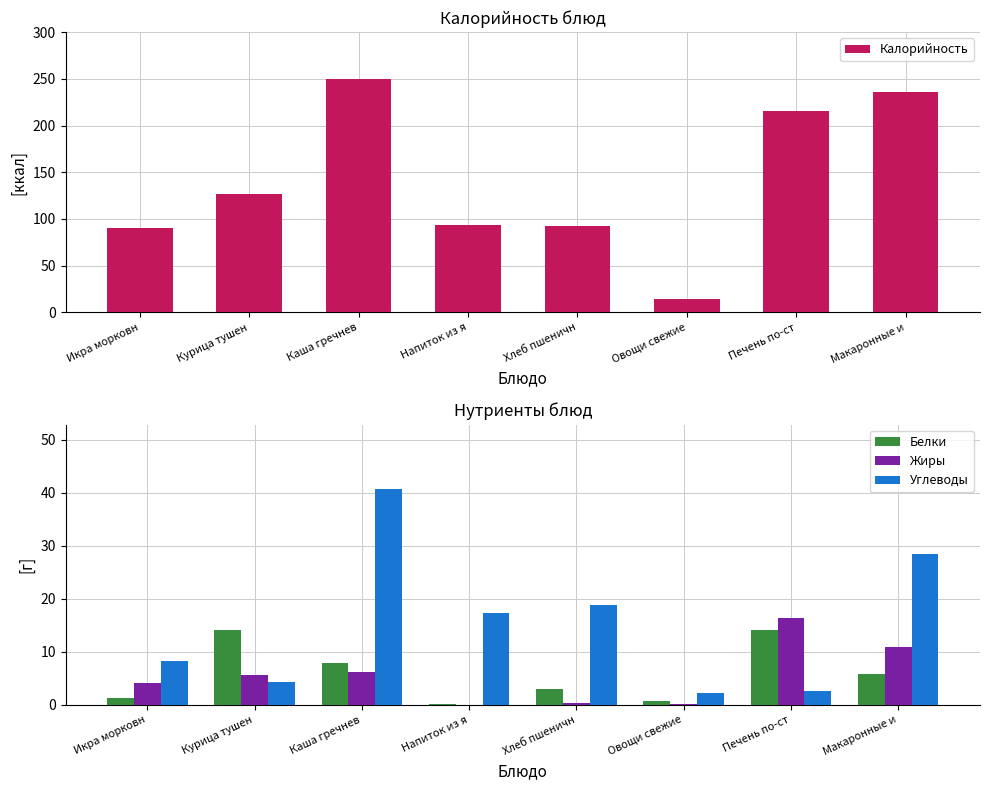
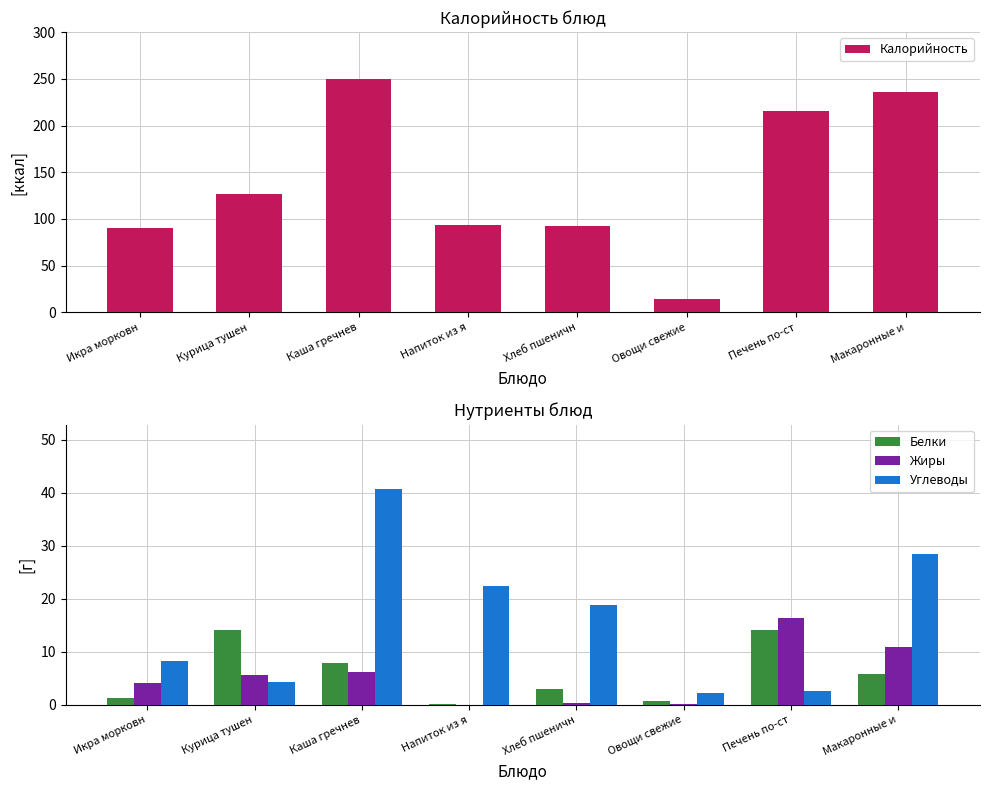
Нутриенты блюд, Углеводы, Напиток из я: 17 -> 22
